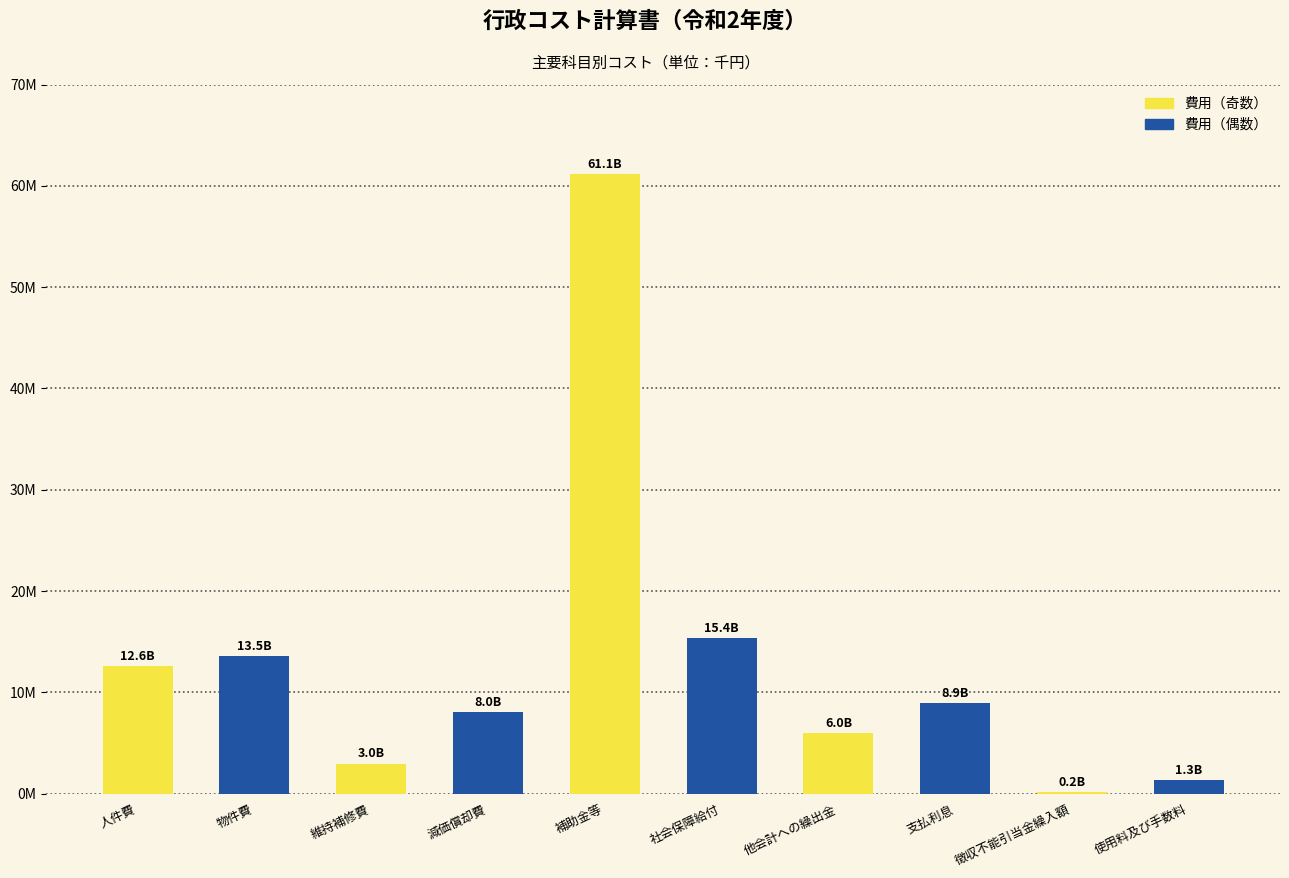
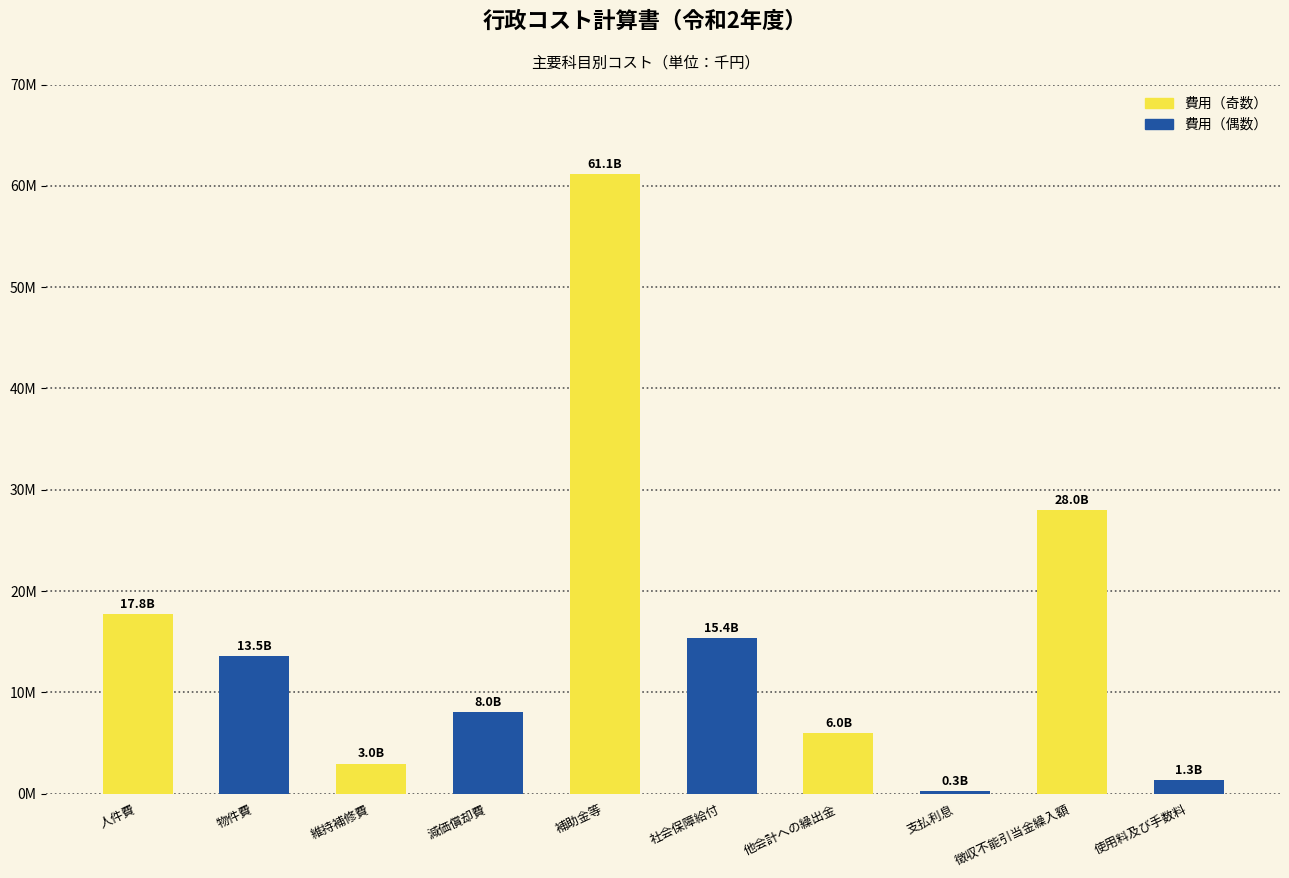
人件費: 12.6B -> 17.8B
支払利息: 8.9B -> 0.3B
徴収不能引当金繰入額: 0.2B -> 28.0B
